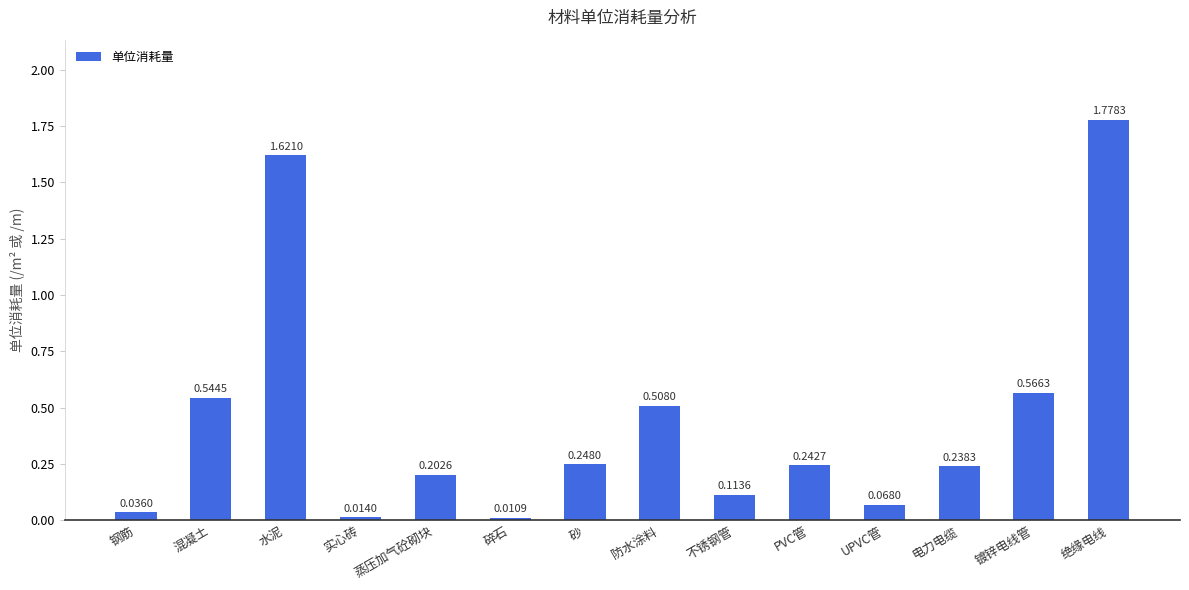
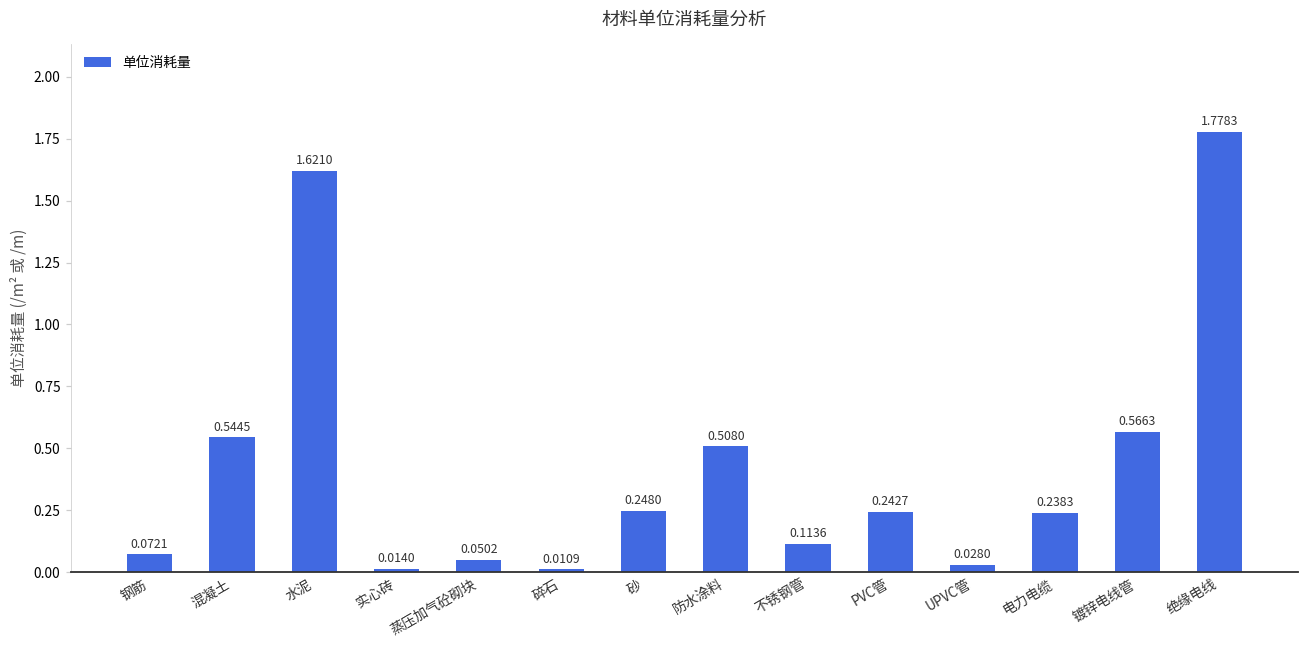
钢筋: 0.0360 -> 0.0721
蒸压加气砼砌块: 0.2026 -> 0.0502
UPVC管: 0.0680 -> 0.0280
